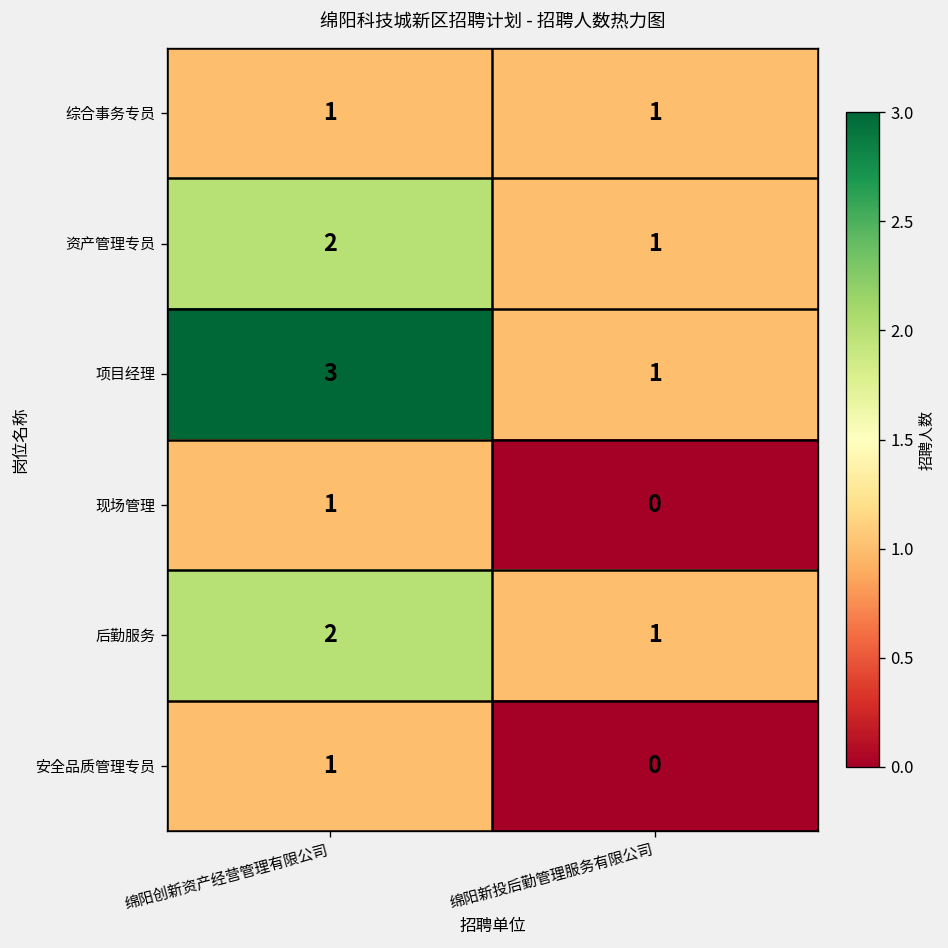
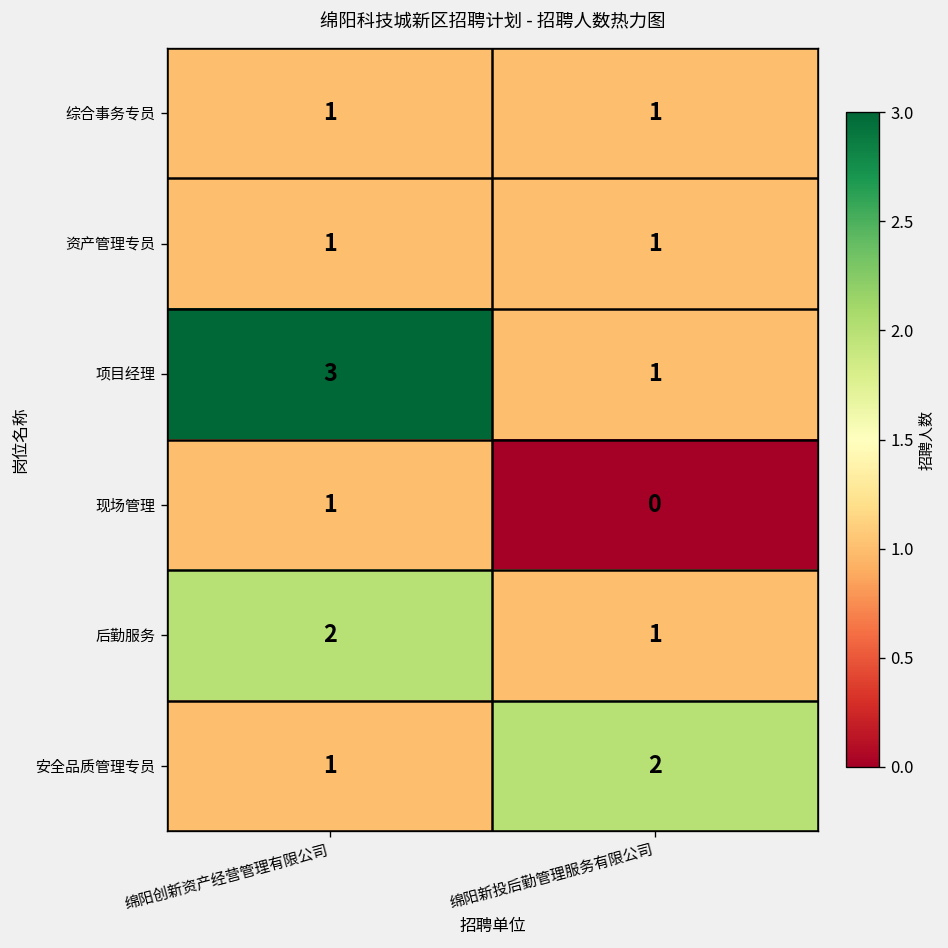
资产管理专员, 绵阳创新资产经营管理有限公司: 2 -> 1
安全品质管理专员, 绵阳新投后勤管理服务有限公司: 0 -> 2
